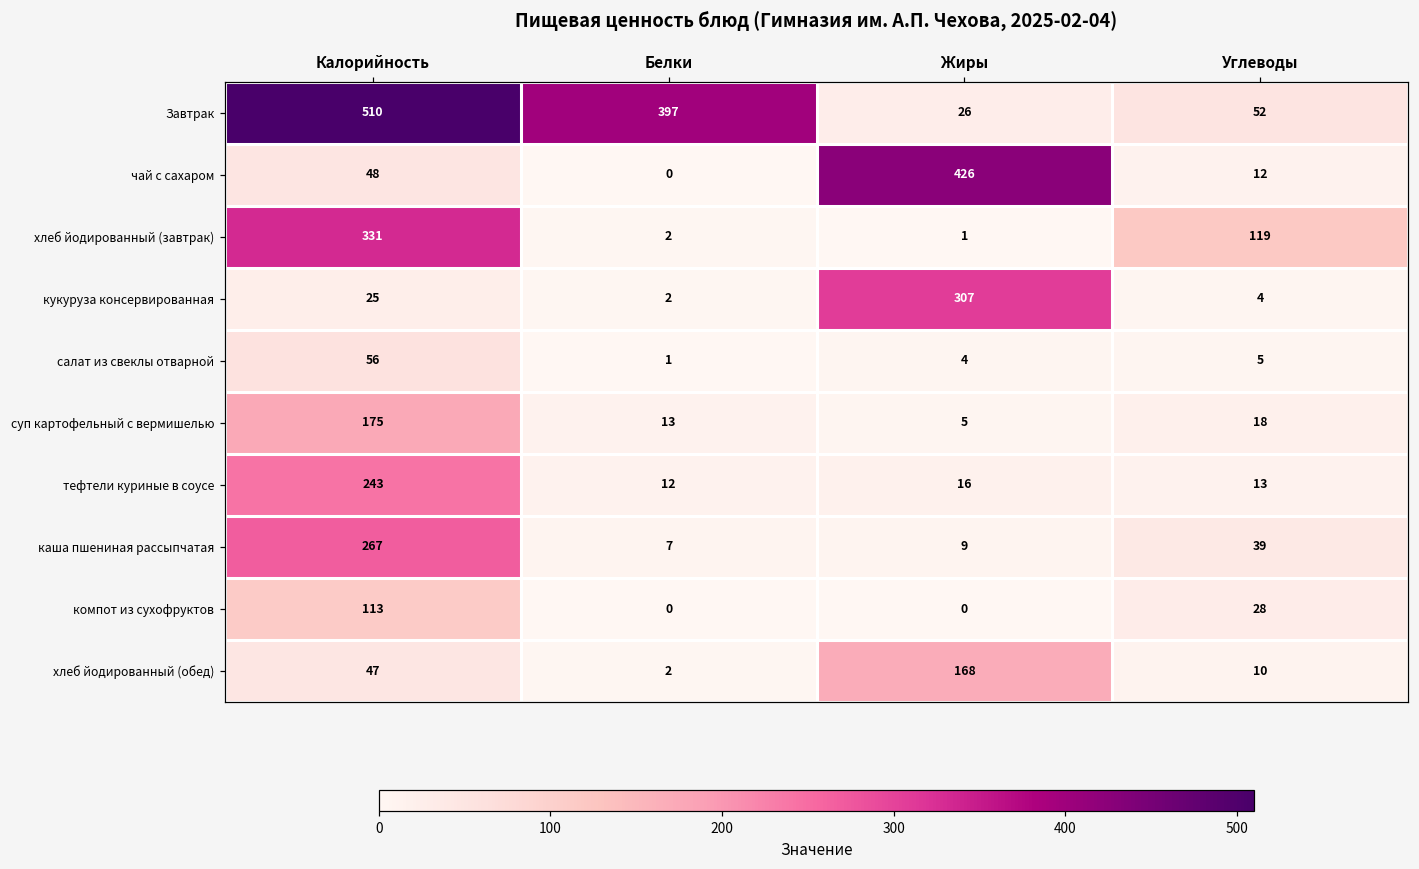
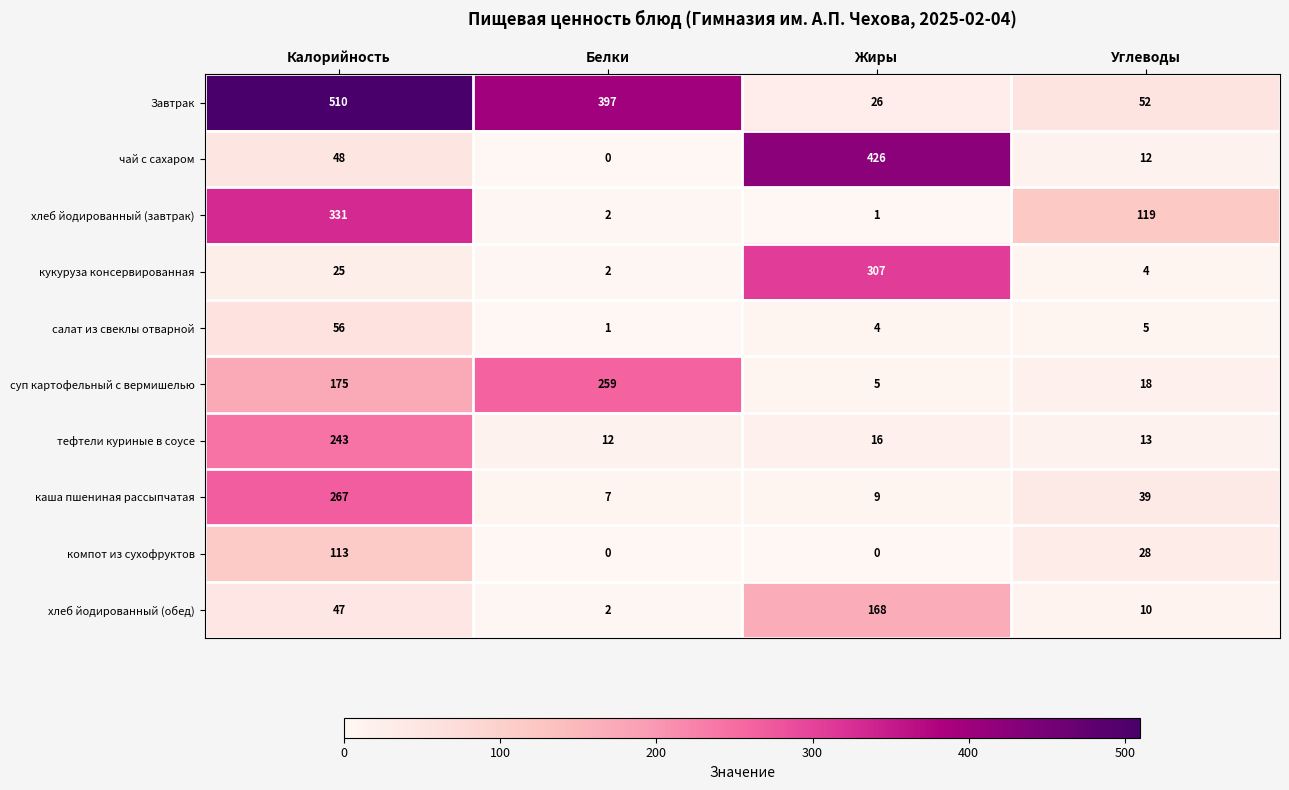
суп картофельный с вермишелью, Белки: 13 -> 259
